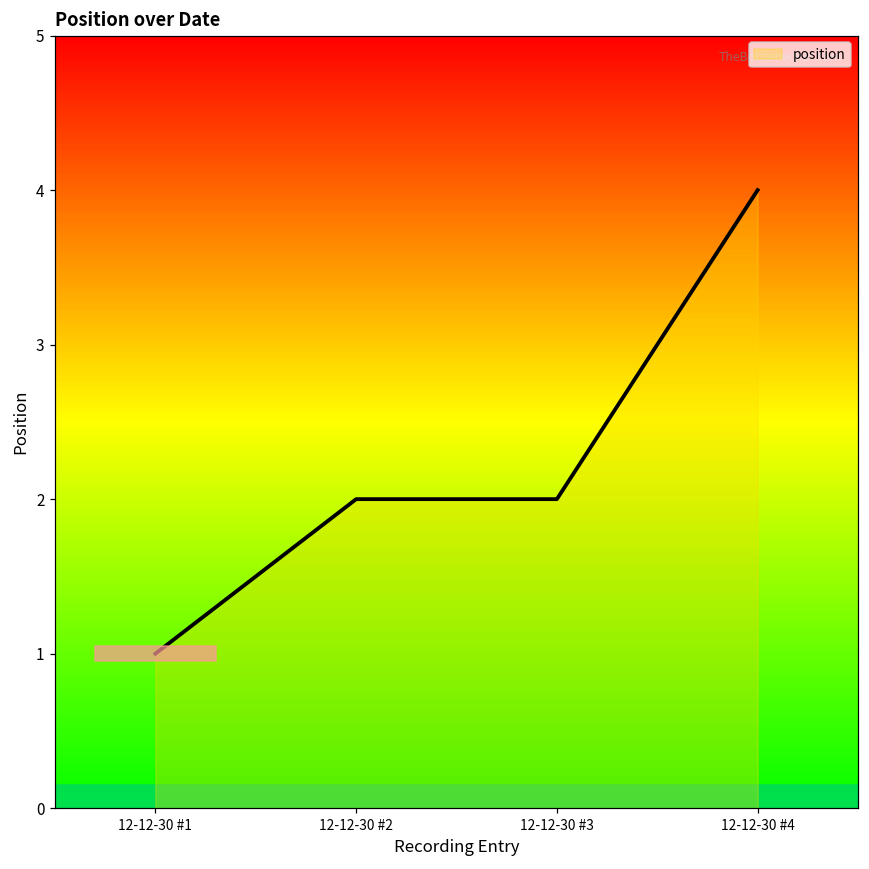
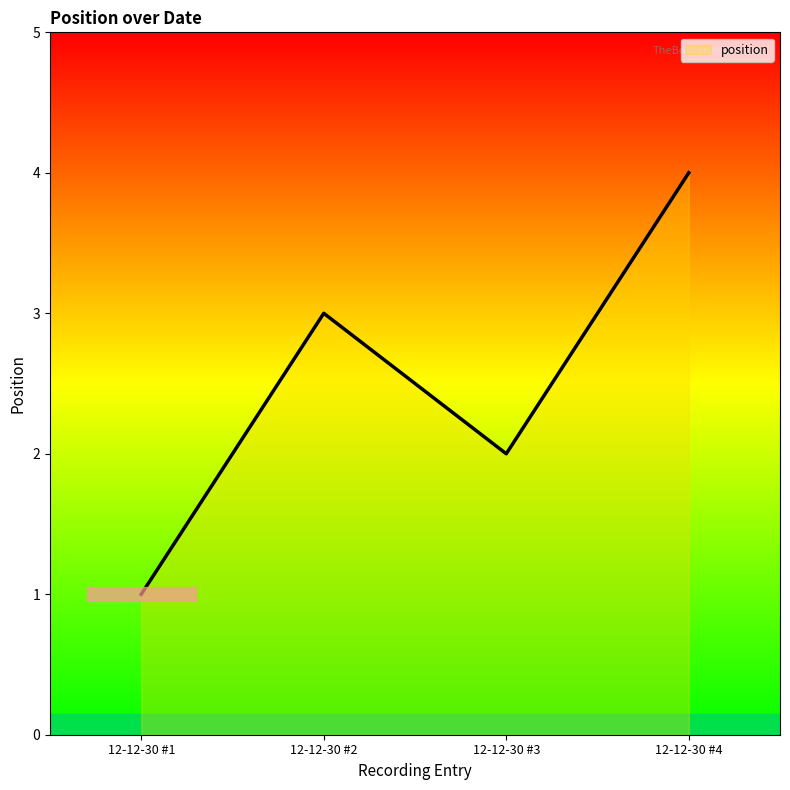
12-12-30 #2: 2 -> 3
